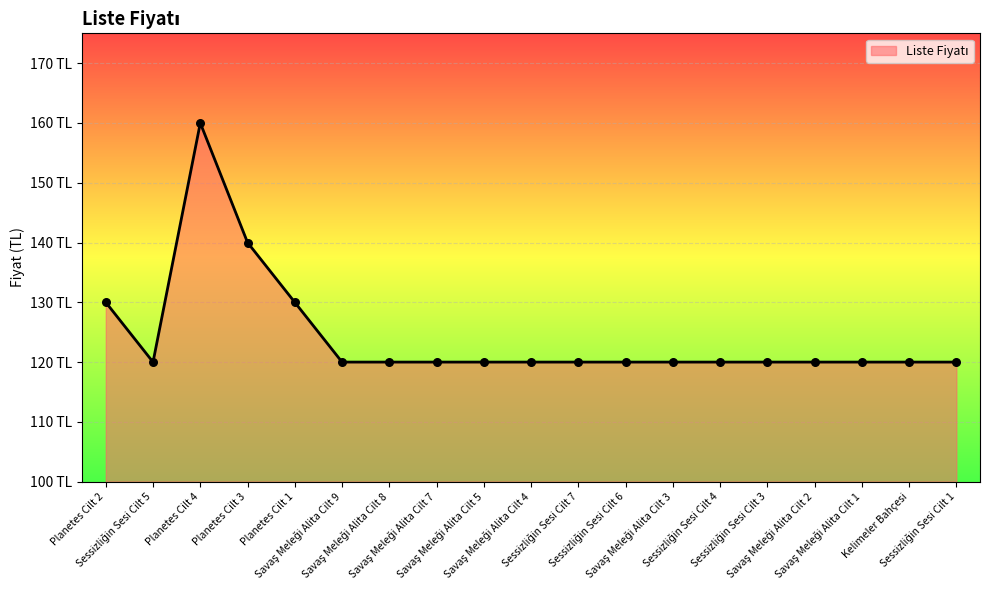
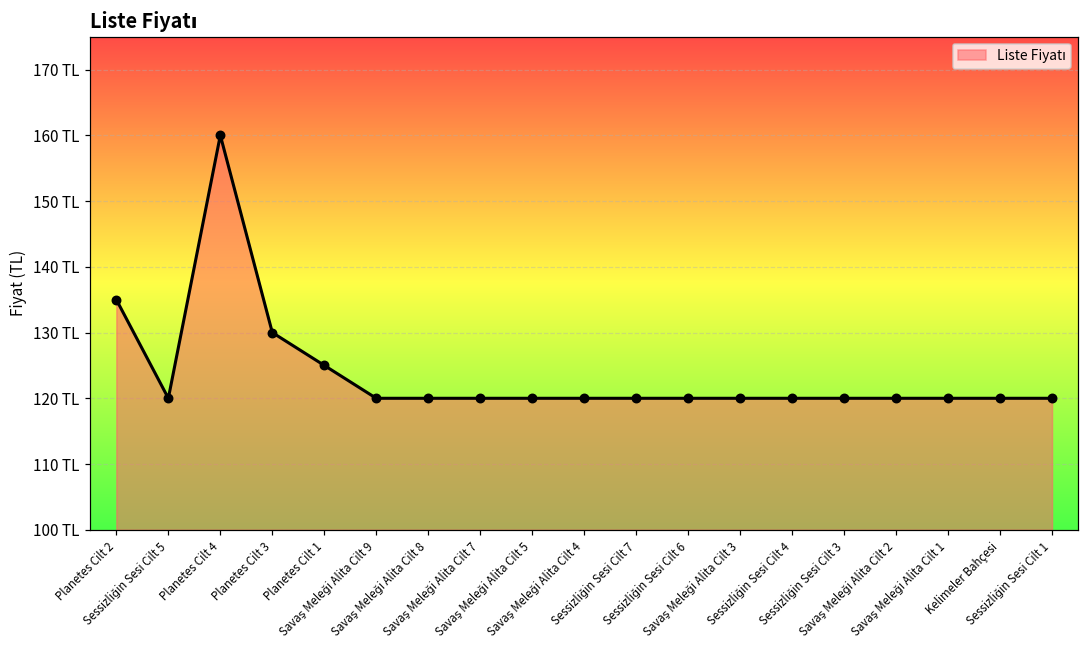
Planetes Cilt 2: 130 TL -> 135 TL
Planetes Cilt 3: 140 TL -> 130 TL
Planetes Cilt 1: 130 TL -> 125 TL
